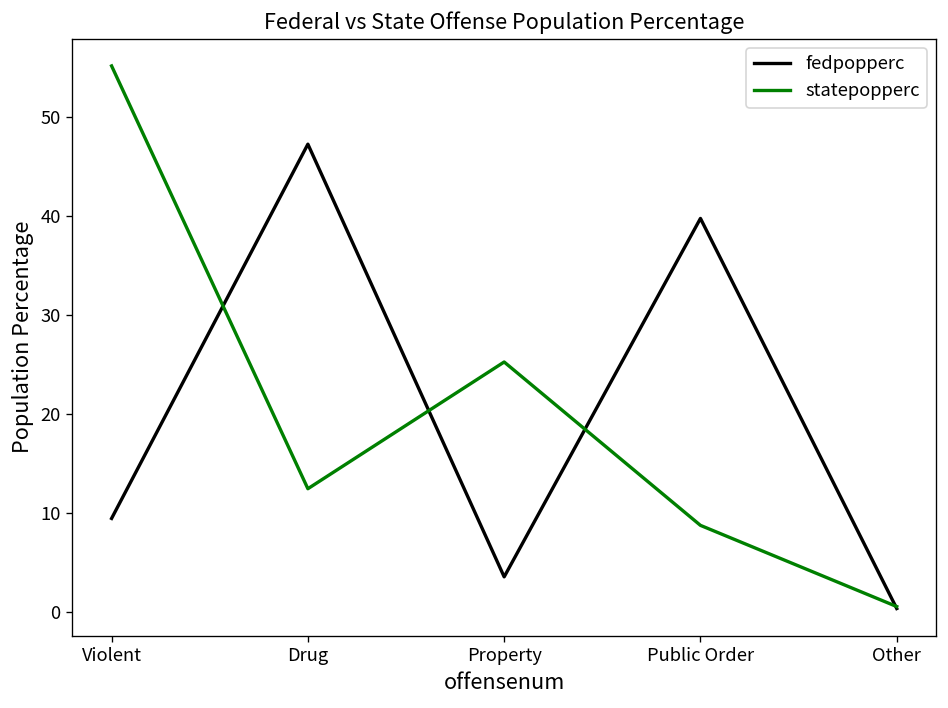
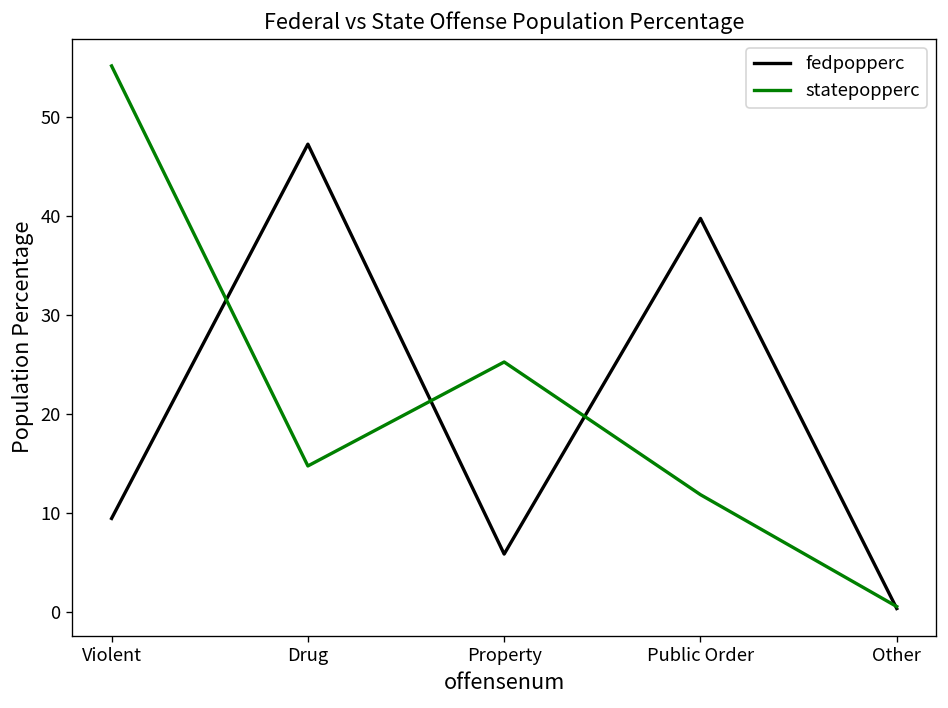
statepopperc, Drug: 13 -> 15
fedpopperc, Property: 4 -> 6
statepopperc, Public Order: 9 -> 12
